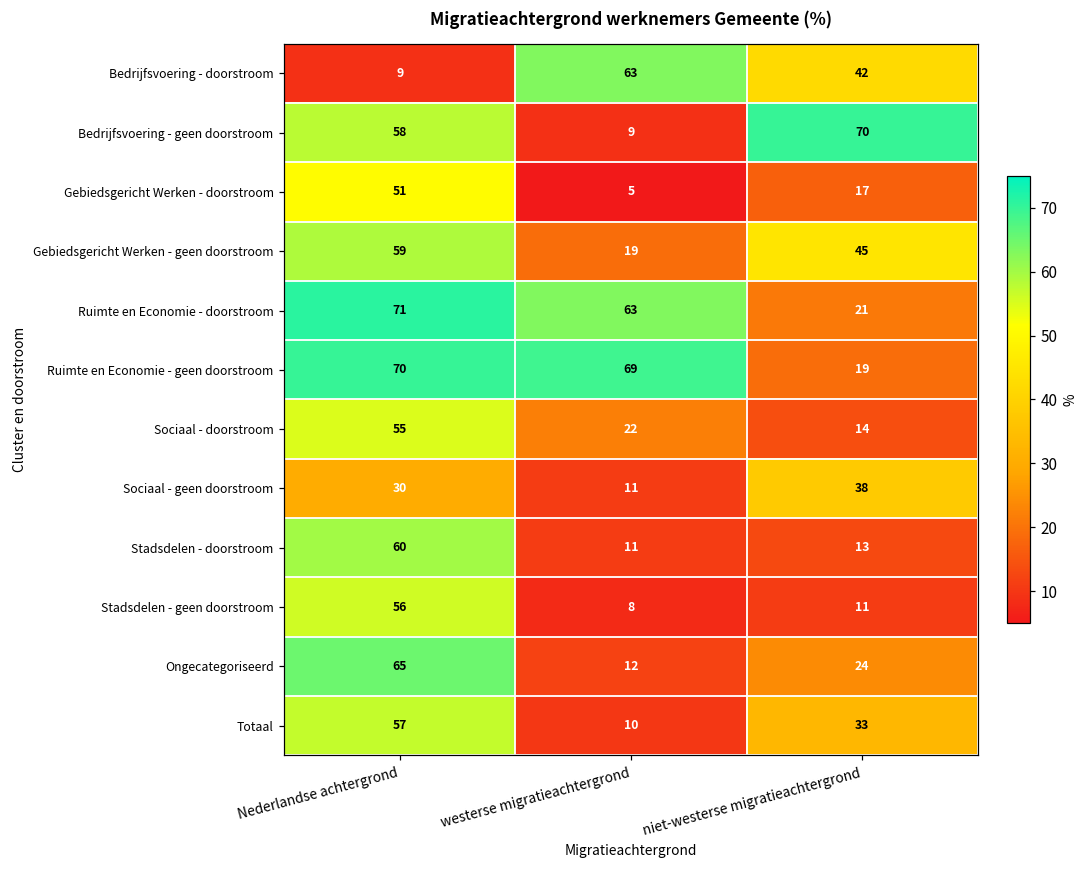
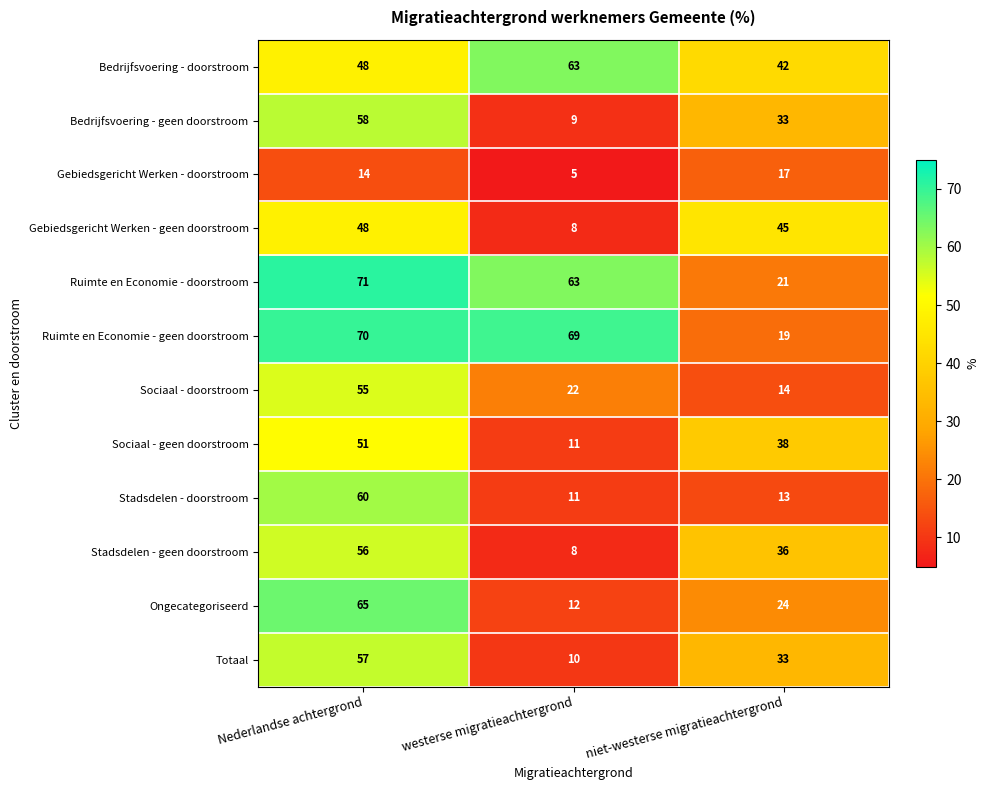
Bedrijfsvoering - doorstroom, Nederlandse achtergrond: 9 -> 48
Bedrijfsvoering - geen doorstroom, niet-westerse migratieachtergrond: 70 -> 33
Gebiedsgericht Werken - doorstroom, Nederlandse achtergrond: 51 -> 14
Gebiedsgericht Werken - geen doorstroom, Nederlandse achtergrond: 59 -> 48
Gebiedsgericht Werken - geen doorstroom, westerse migratieachtergrond: 19 -> 8
Sociaal - geen doorstroom, Nederlandse achtergrond: 30 -> 51
Stadsdelen - geen doorstroom, niet-westerse migratieachtergrond: 11 -> 36
